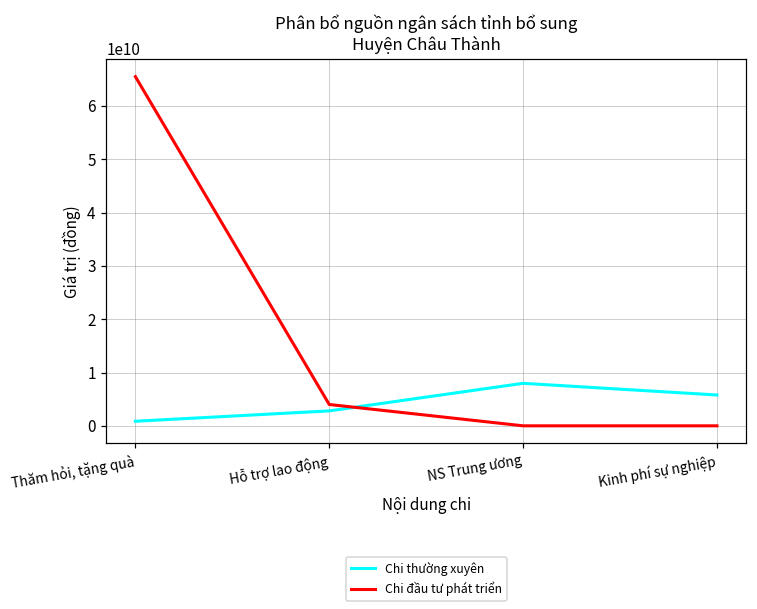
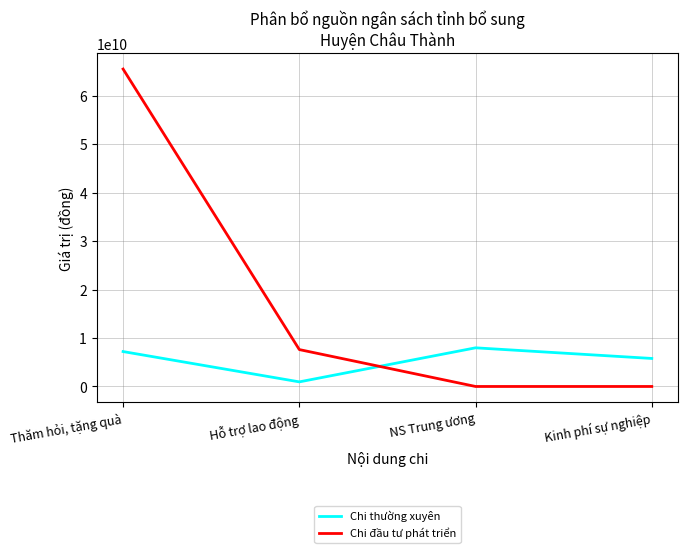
Chi thường xuyên, Thăm hỏi, tặng quà: 1000000000 -> 7000000000
Chi thường xuyên, Hỗ trợ lao động: 3000000000 -> 1000000000
Chi đầu tư phát triển, Hỗ trợ lao động: 4000000000 -> 8000000000
